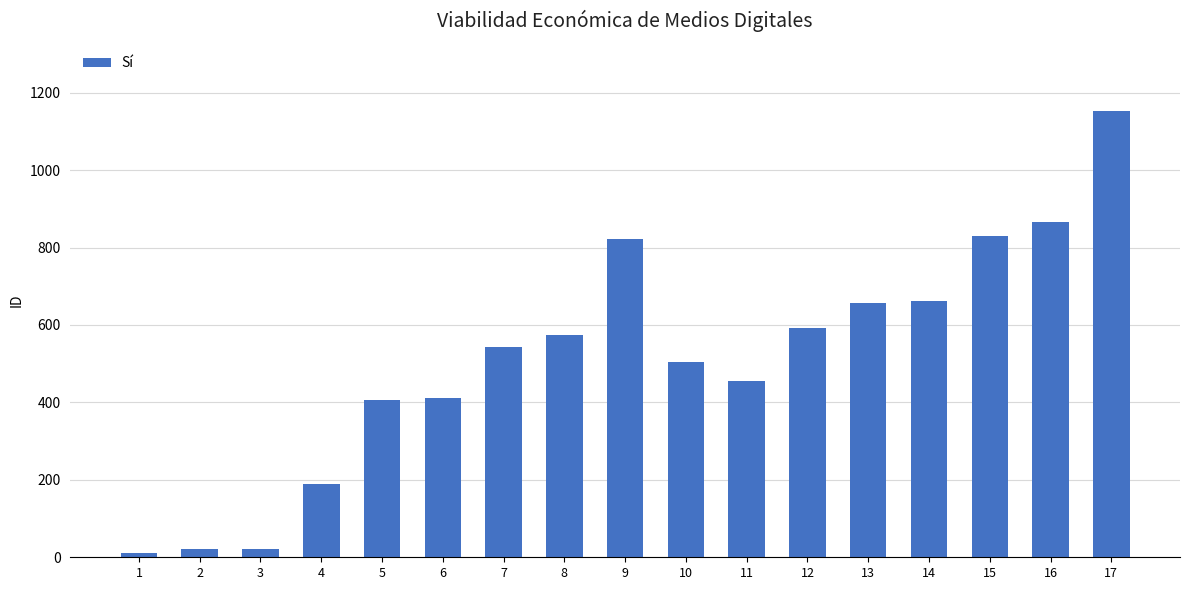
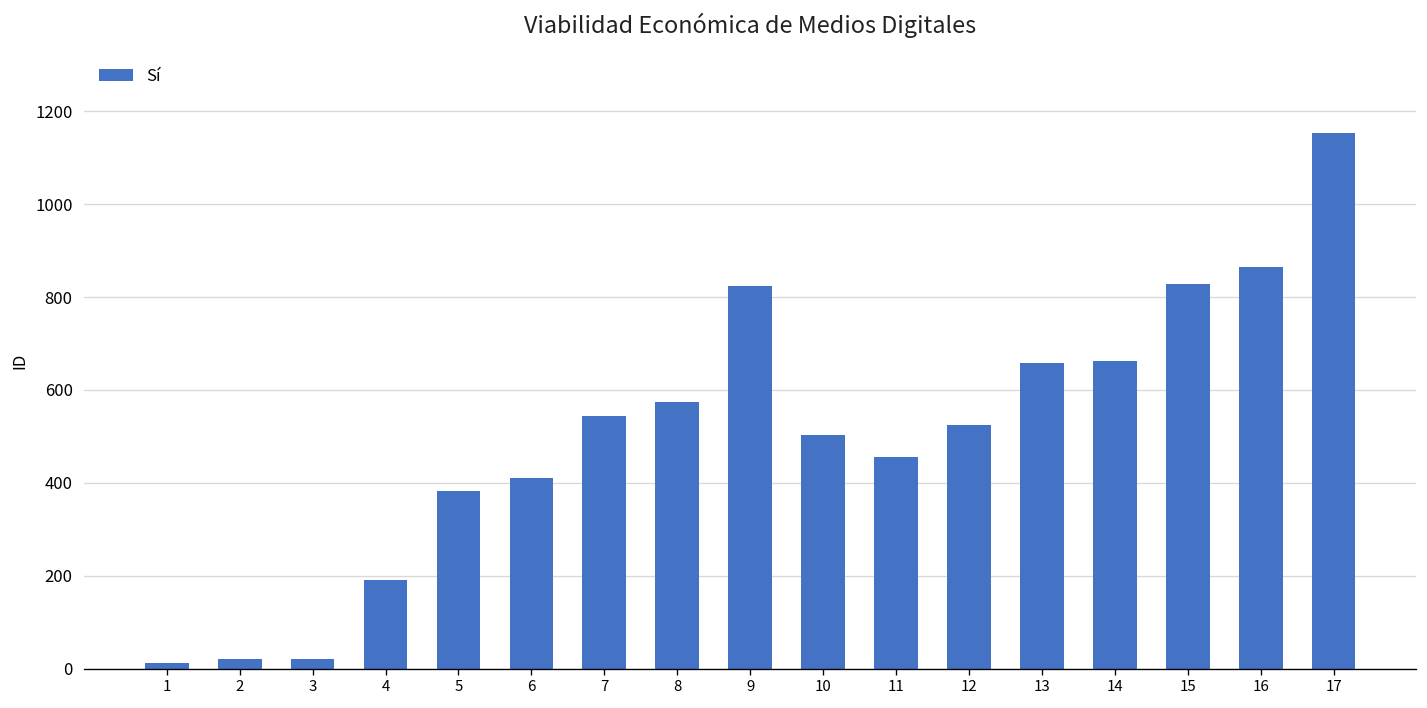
5: 410 -> 380
12: 590 -> 520
